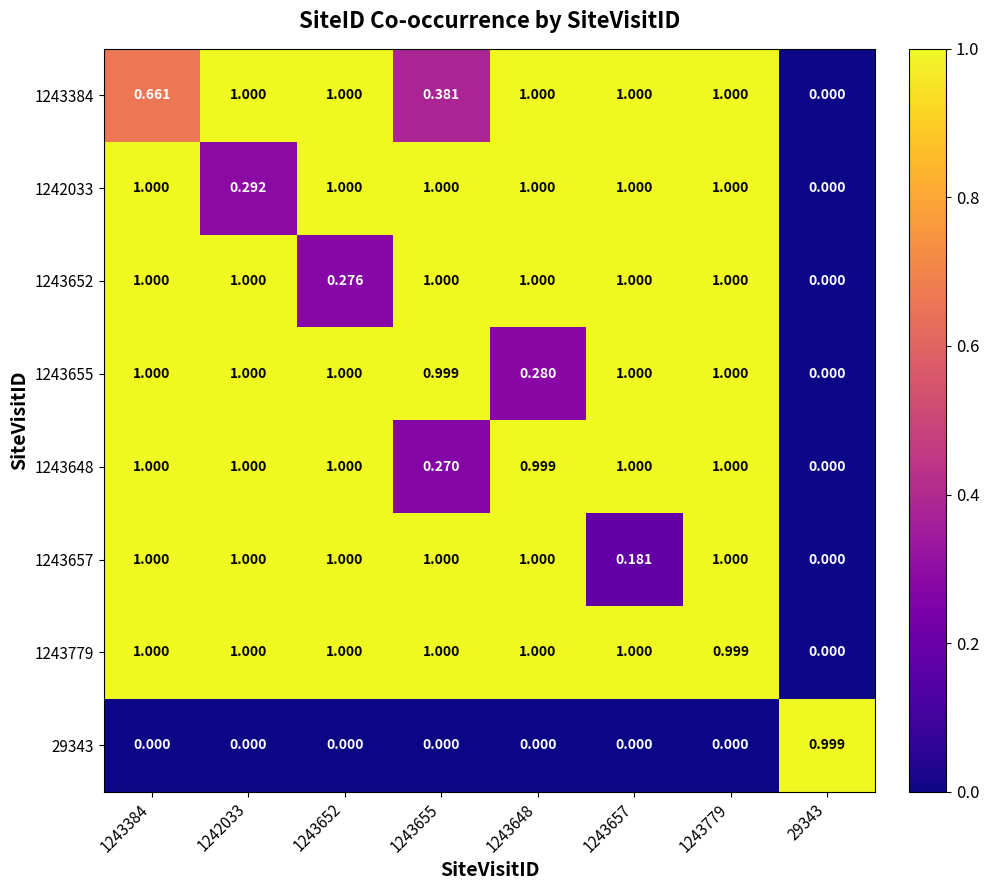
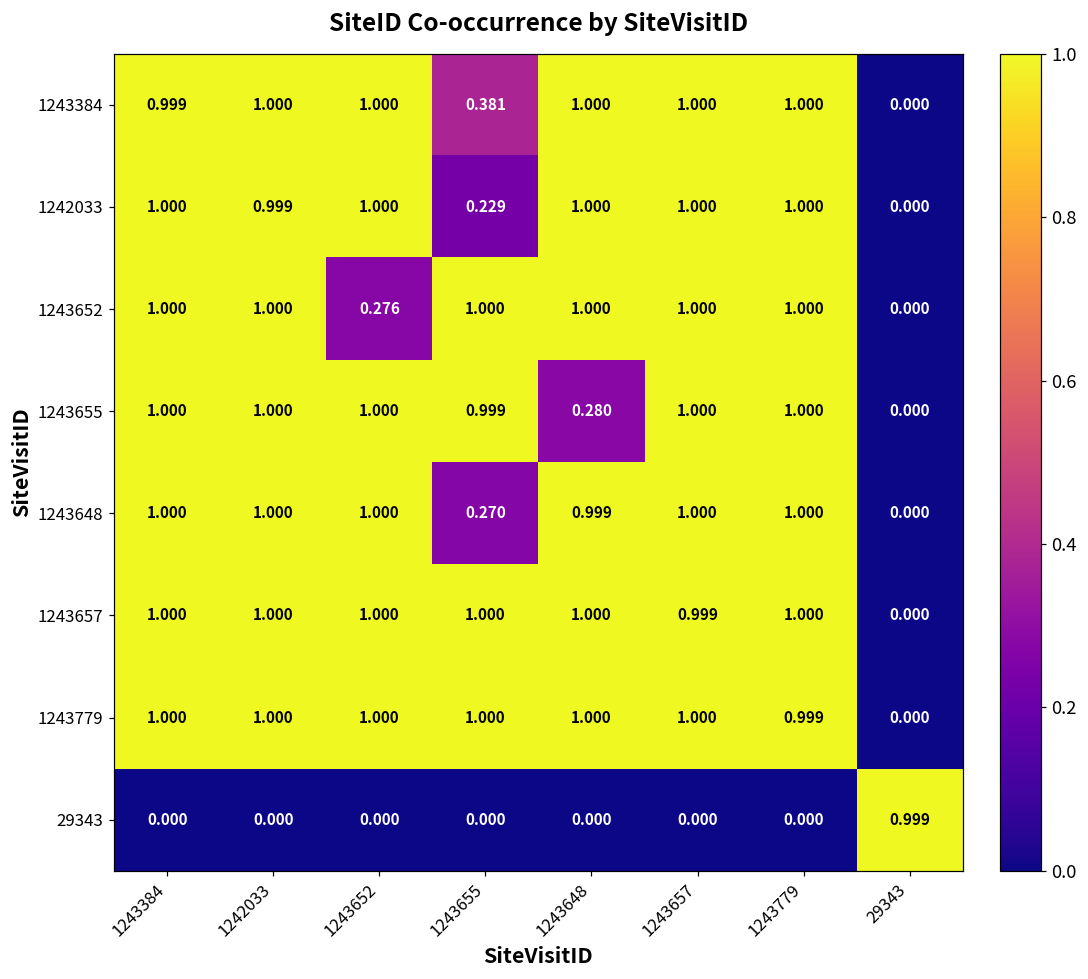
1243384, 1243384: 0.661 -> 0.999
1242033, 1242033: 0.292 -> 0.999
1242033, 1243655: 1.000 -> 0.229
1243657, 1243657: 0.181 -> 0.999
